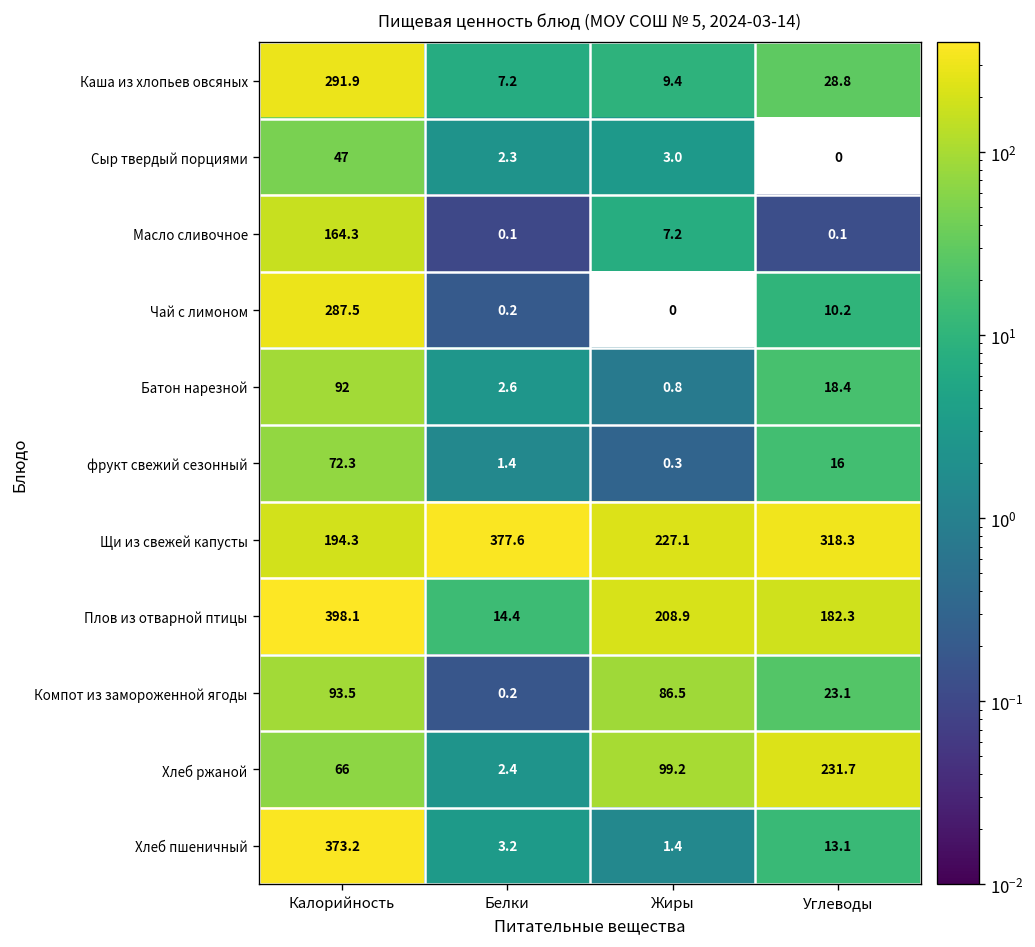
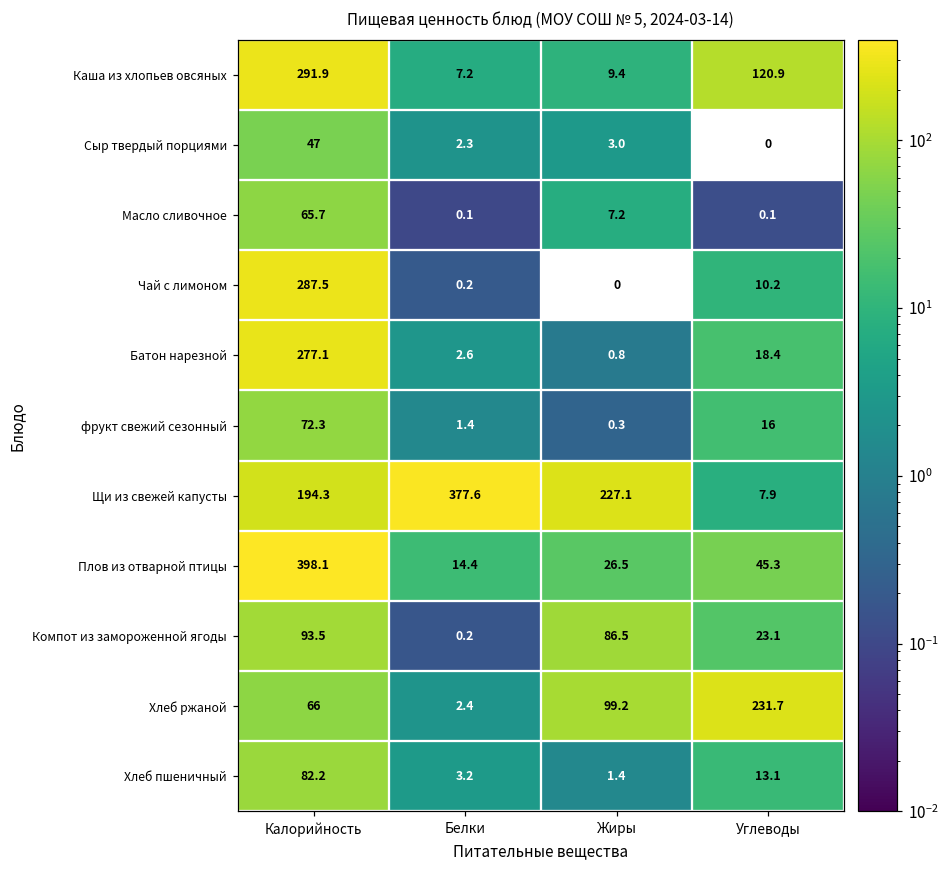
Каша из хлопьев овсяных, Углеводы: 28.8 -> 120.9
Масло сливочное, Калорийность: 164.3 -> 65.7
Батон нарезной, Калорийность: 92 -> 277.1
Щи из свежей капусты, Углеводы: 318.3 -> 7.9
Плов из отварной птицы, Жиры: 208.9 -> 26.5
Плов из отварной птицы, Углеводы: 182.3 -> 45.3
Хлеб пшеничный, Калорийность: 373.2 -> 82.2
